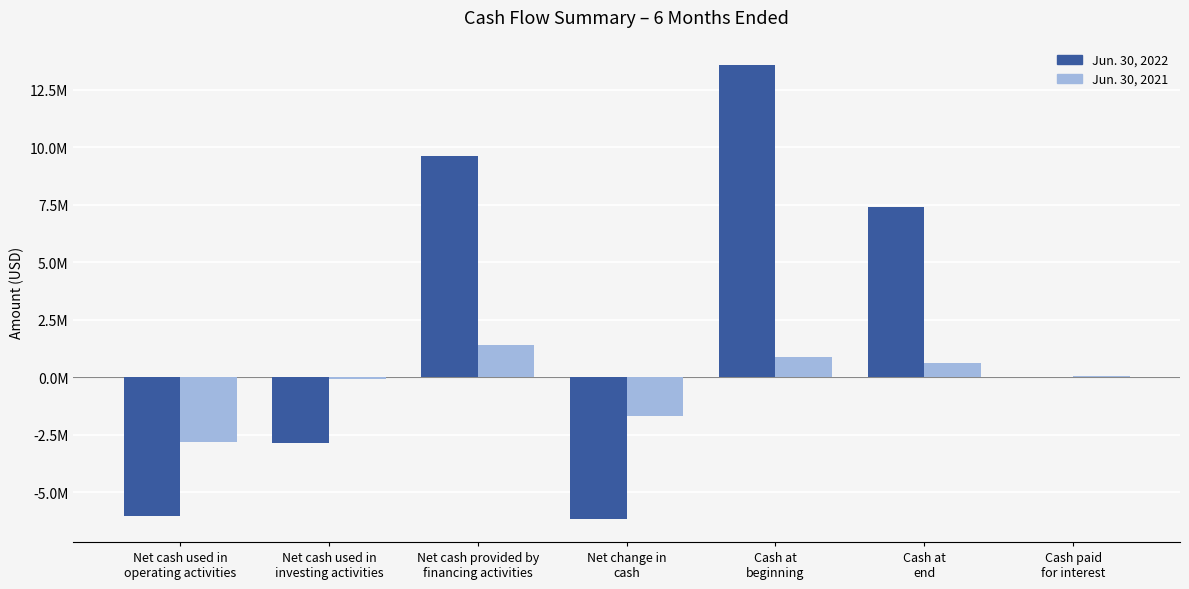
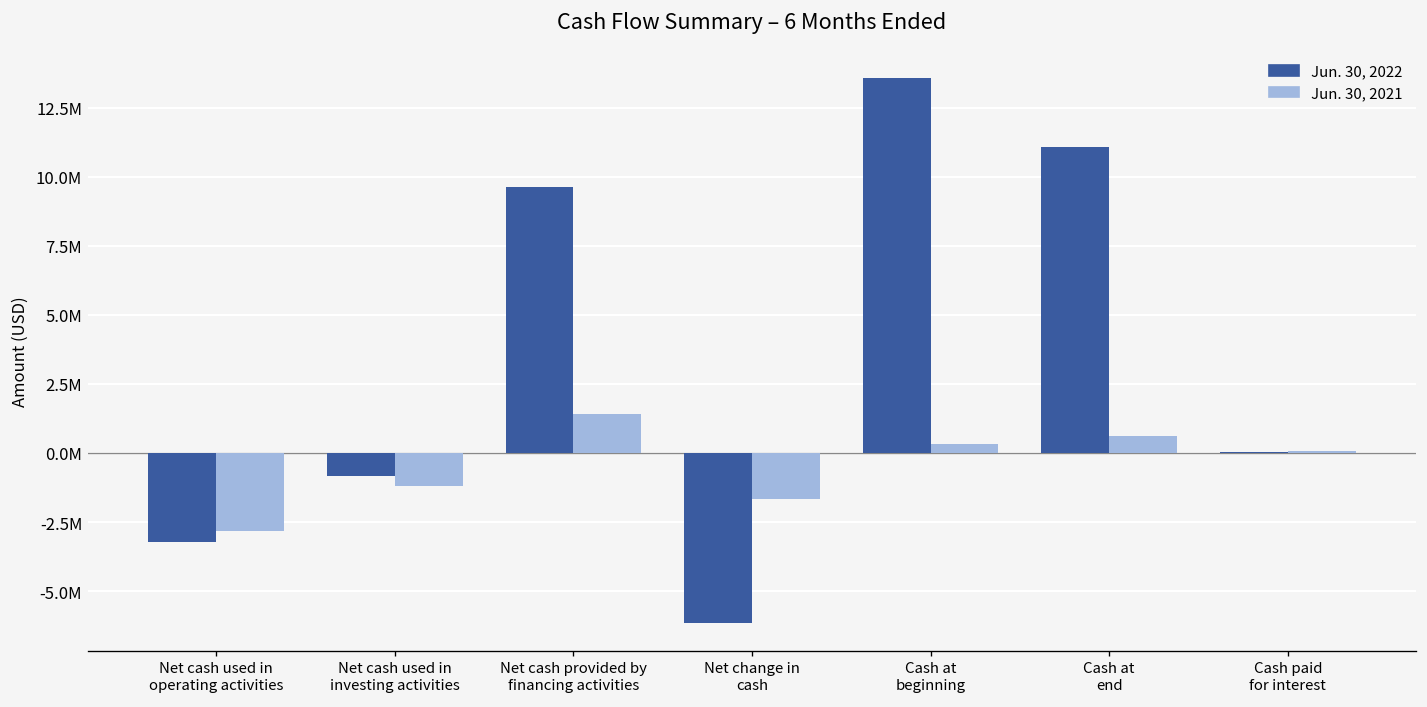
Jun. 30, 2022, Net cash used in operating activities: -6000000 -> -3200000
Jun. 30, 2022, Net cash used in investing activities: -2800000 -> -800000
Jun. 30, 2021, Net cash used in investing activities: -100000 -> -1200000
Jun. 30, 2021, Cash at beginning: 900000 -> 300000
Jun. 30, 2022, Cash at end: 7400000 -> 11100000
